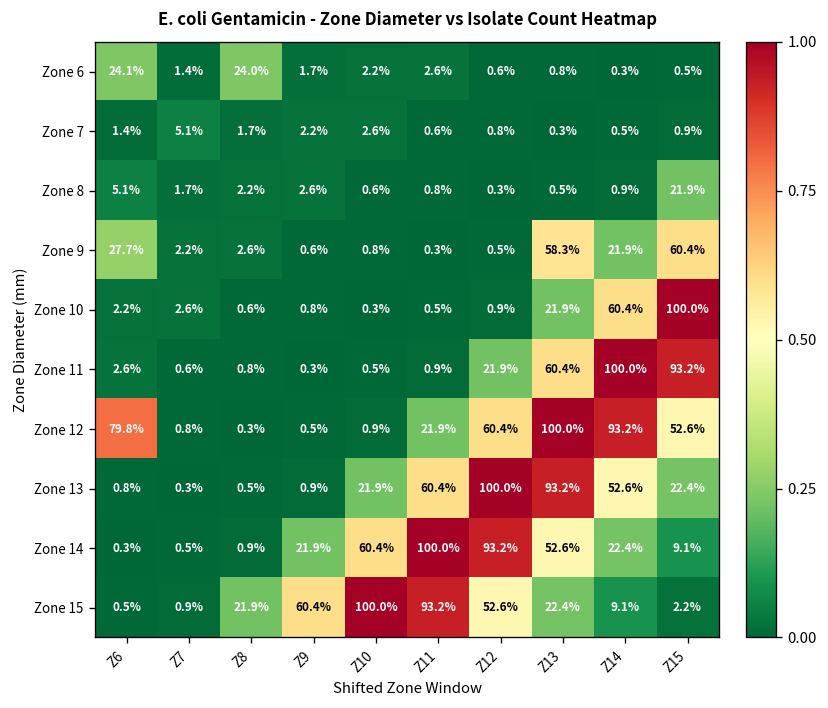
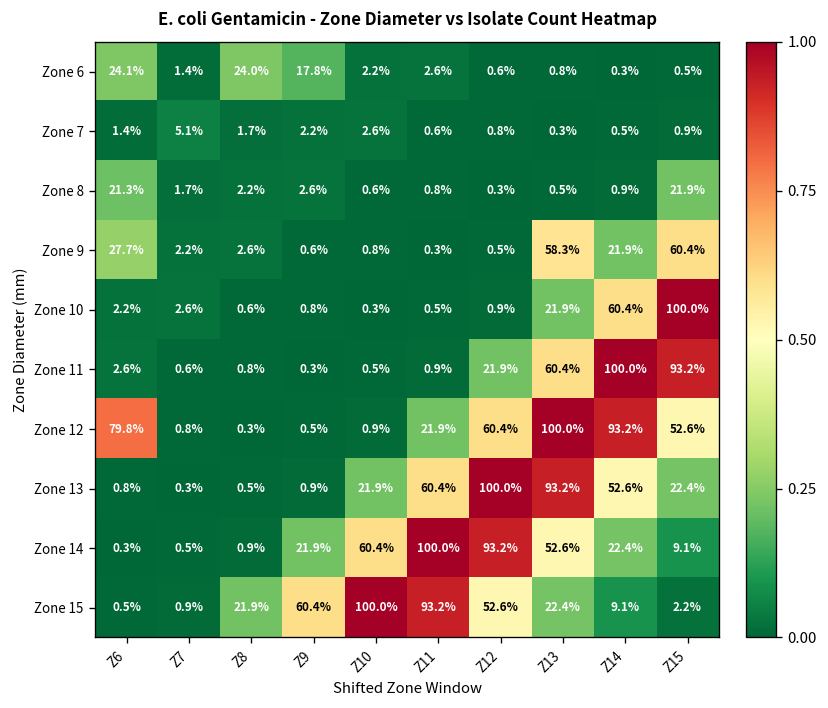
Zone 6, Z9: 1.7% -> 17.8%
Zone 8, Z6: 5.1% -> 21.3%
